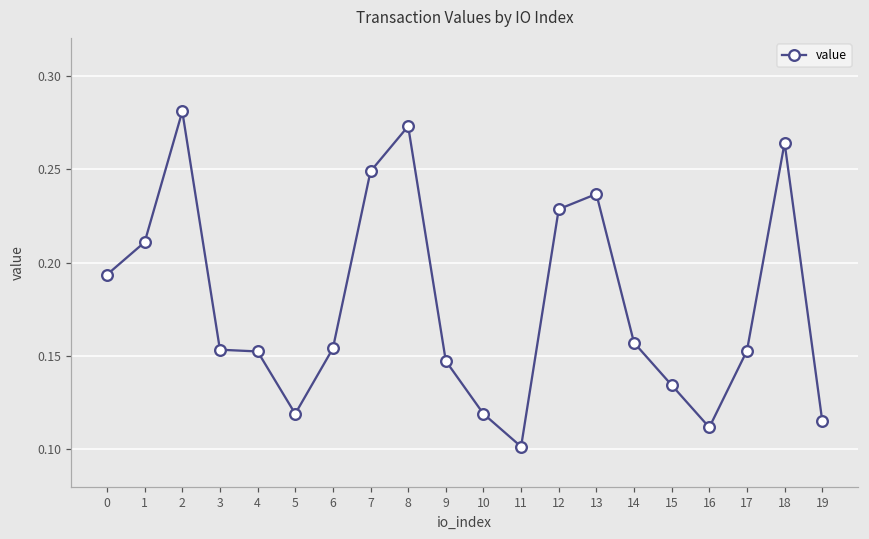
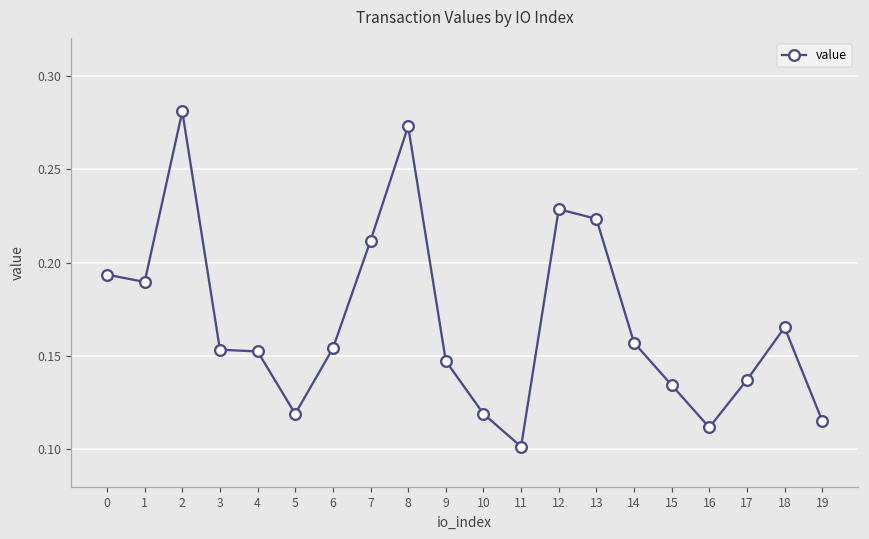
1: 0.211 -> 0.190
7: 0.249 -> 0.212
13: 0.237 -> 0.223
17: 0.153 -> 0.137
18: 0.264 -> 0.165
